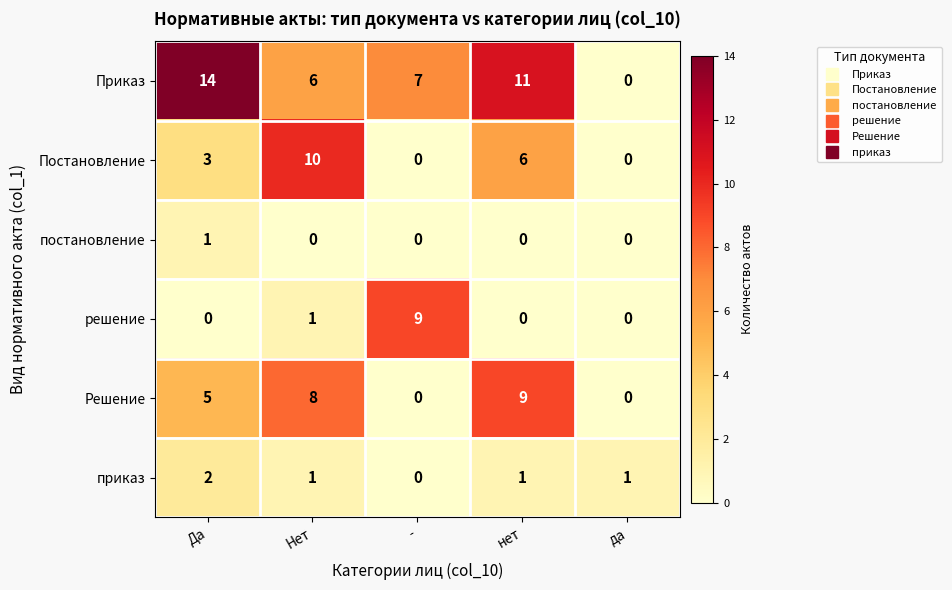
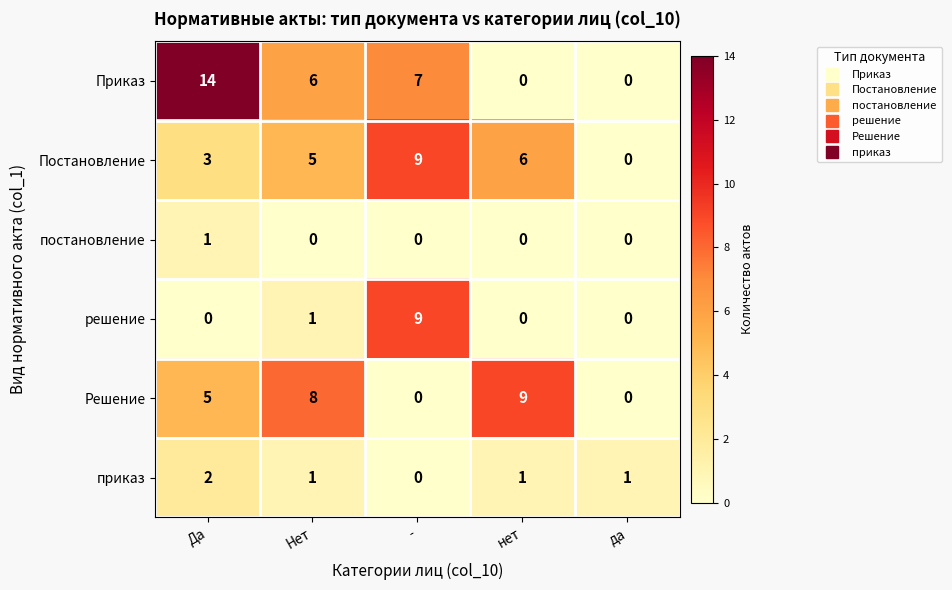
Приказ, нет: 11 -> 0
Постановление, Нет: 10 -> 5
Постановление, -: 0 -> 9
